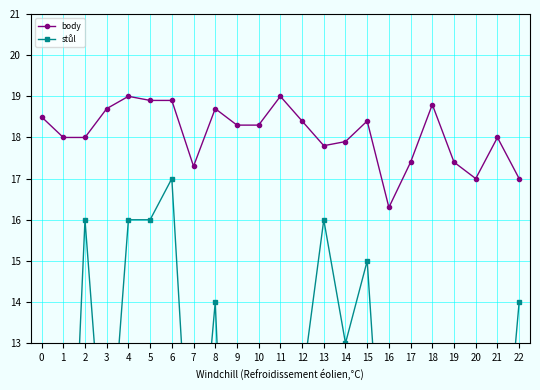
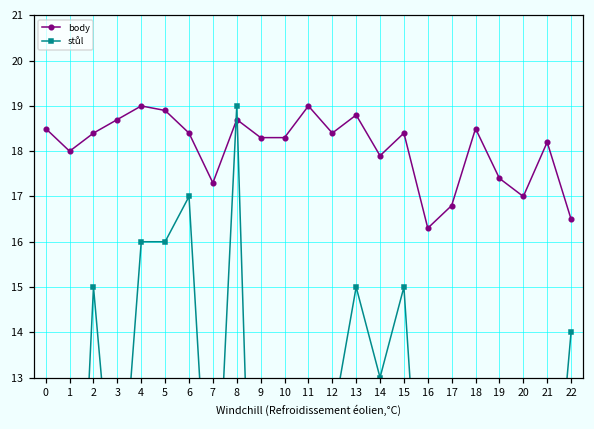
body, 2: 18.0 -> 18.4
stůl, 2: 16 -> 15
body, 6: 18.9 -> 18.4
stůl, 8: 14 -> 19
body, 13: 17.8 -> 18.8
stůl, 13: 16 -> 15
body, 17: 17.4 -> 16.8
body, 18: 18.8 -> 18.5
body, 21: 18.0 -> 18.2
body, 22: 17.0 -> 16.5
